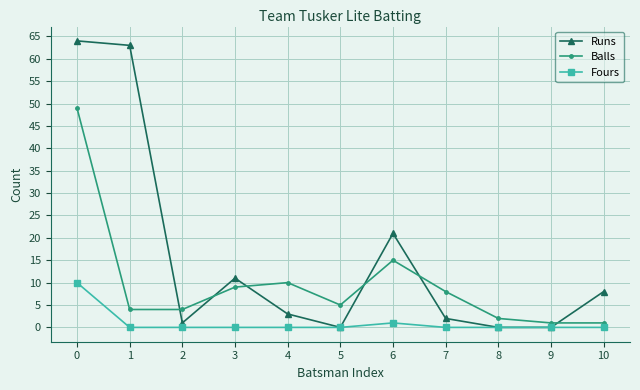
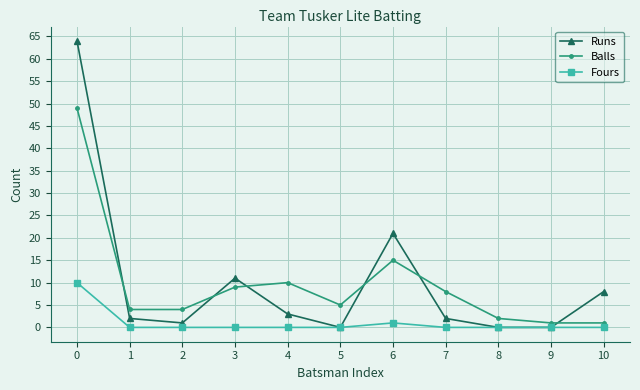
Runs, 1: 63 -> 2
